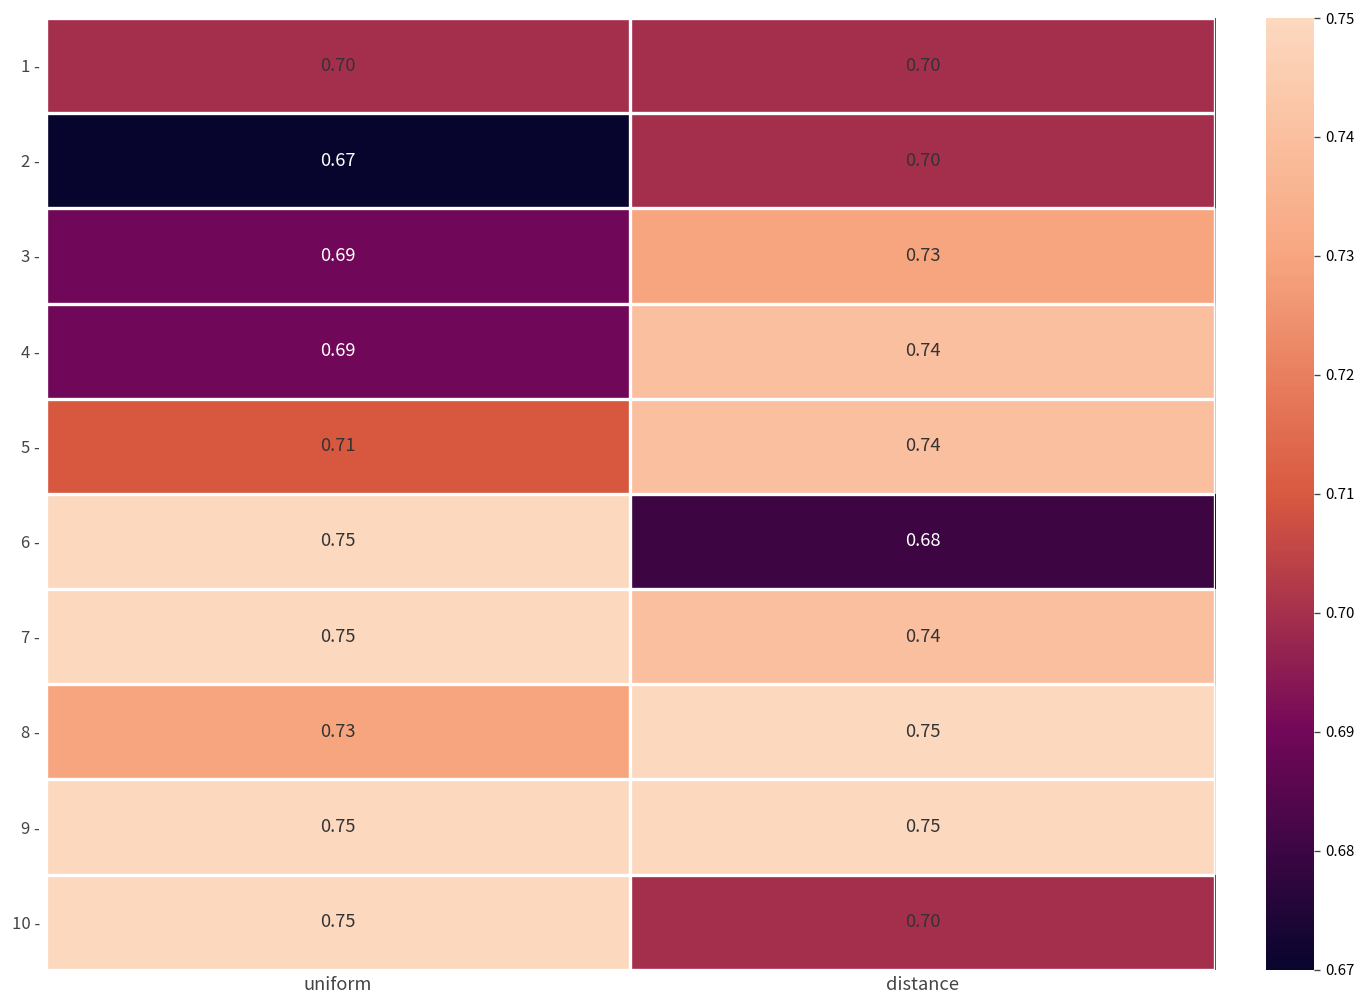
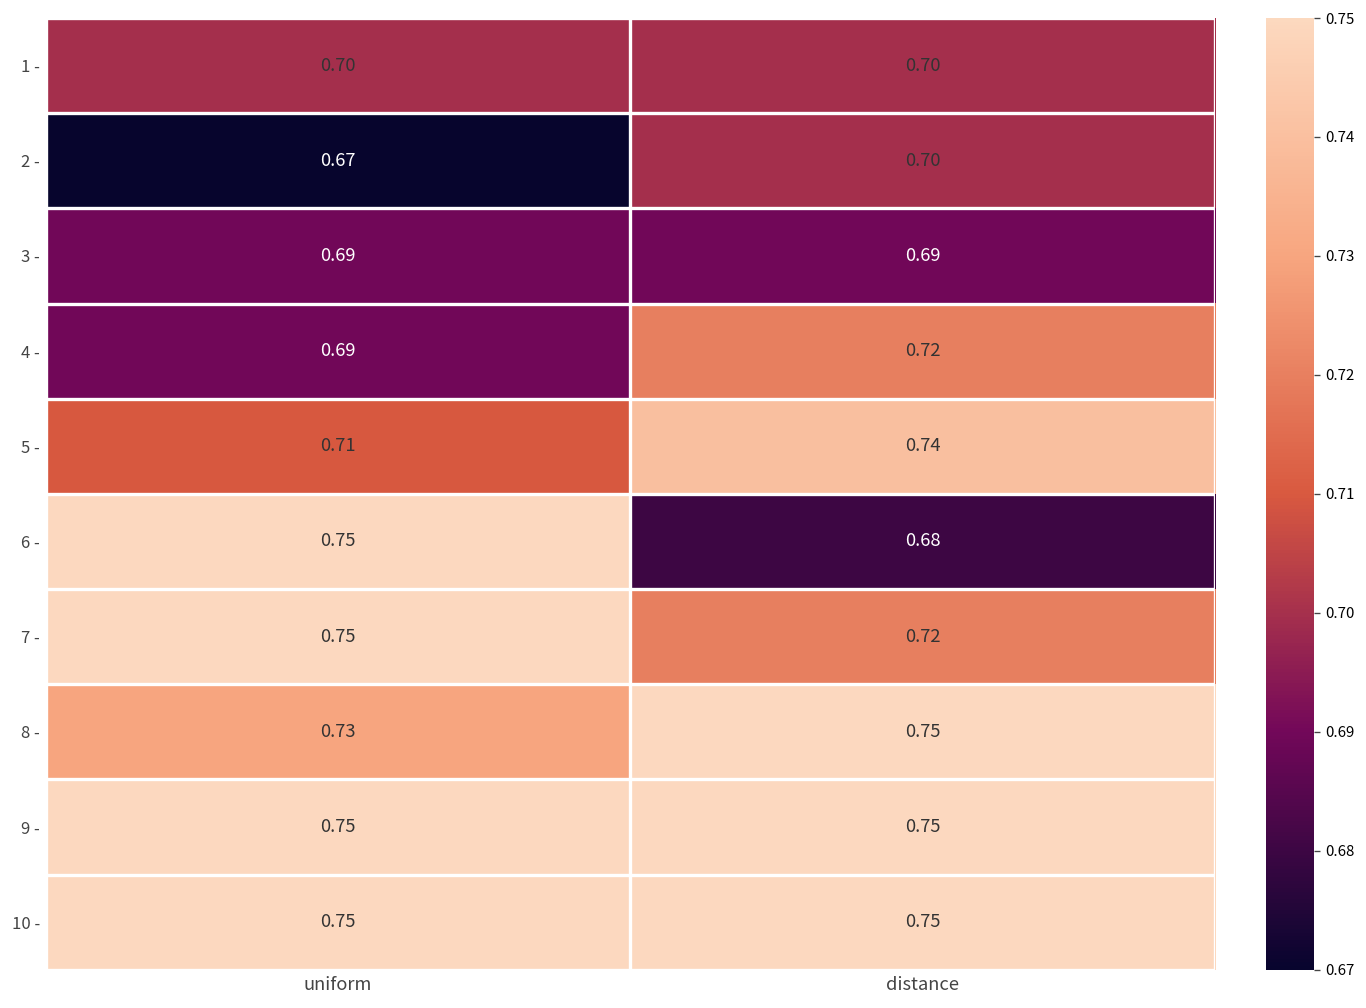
3 -, distance: 0.73 -> 0.69
4 -, distance: 0.74 -> 0.72
7 -, distance: 0.74 -> 0.72
10 -, distance: 0.70 -> 0.75
